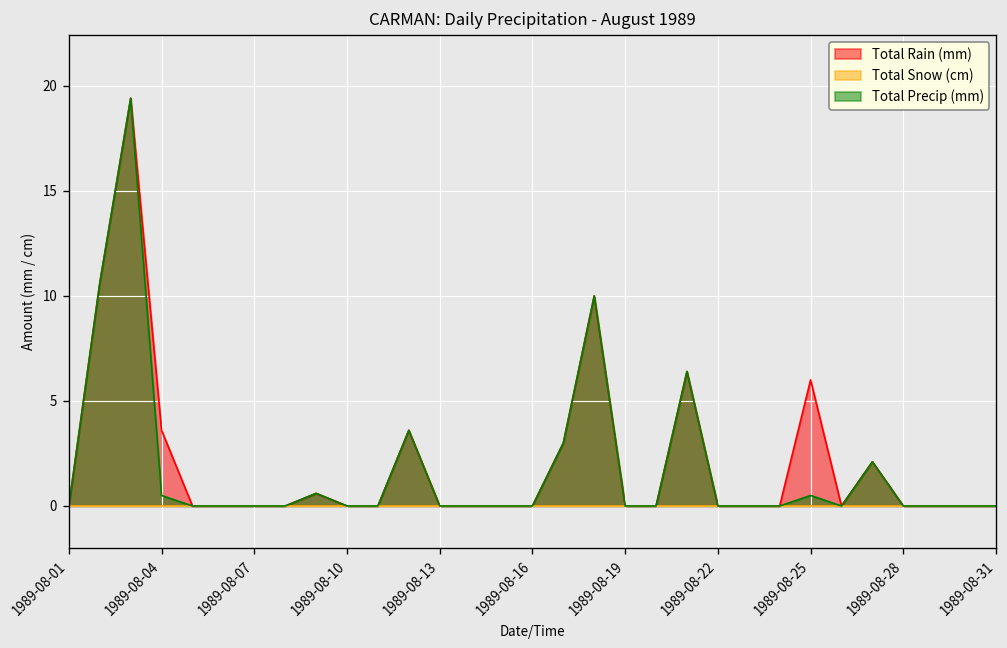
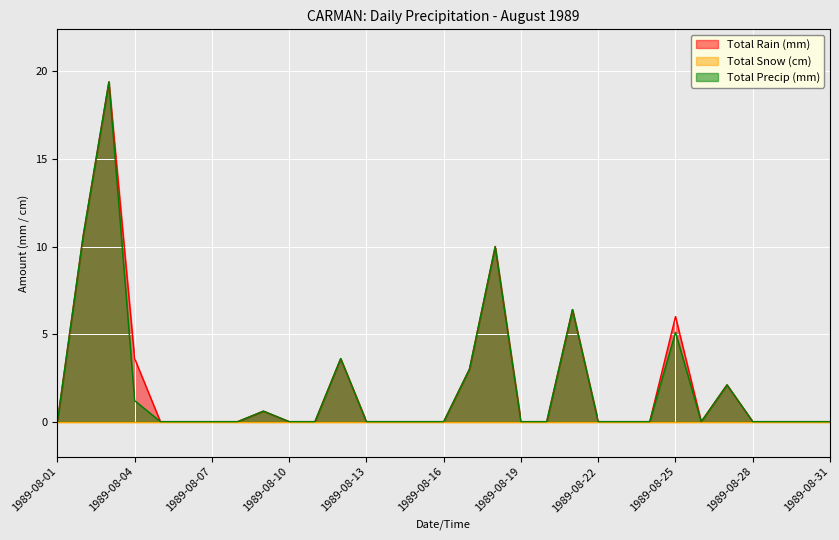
Total Precip (mm), 1989-08-04: 0.5 -> 1.2
Total Precip (mm), 1989-08-25: 0.5 -> 5.1
